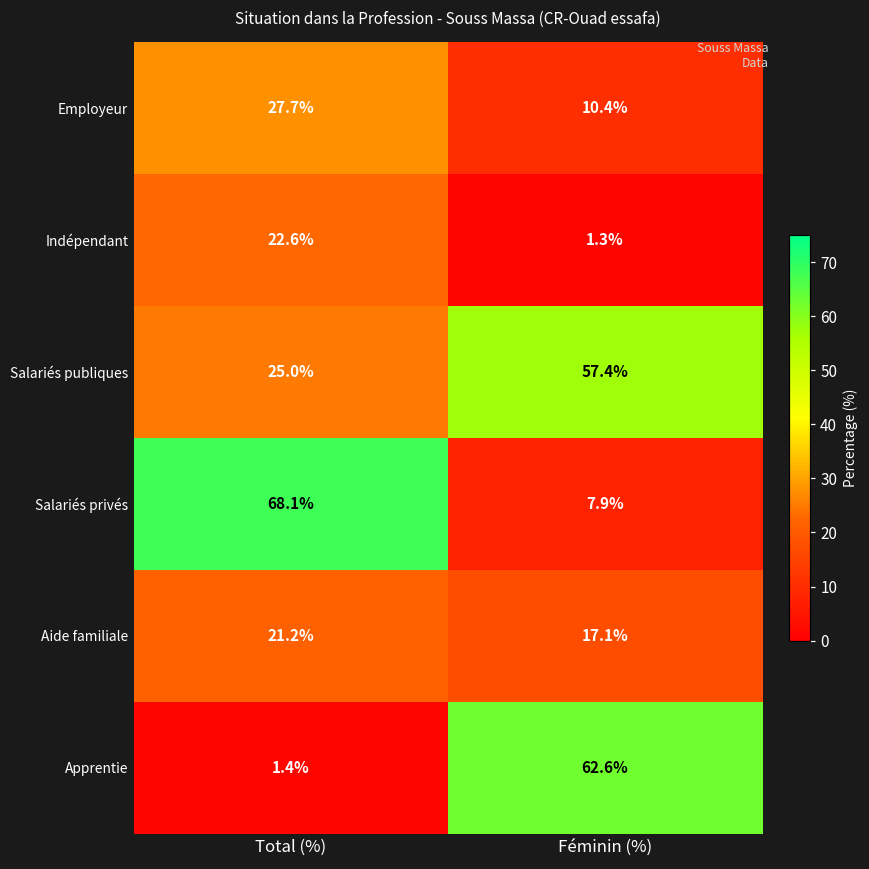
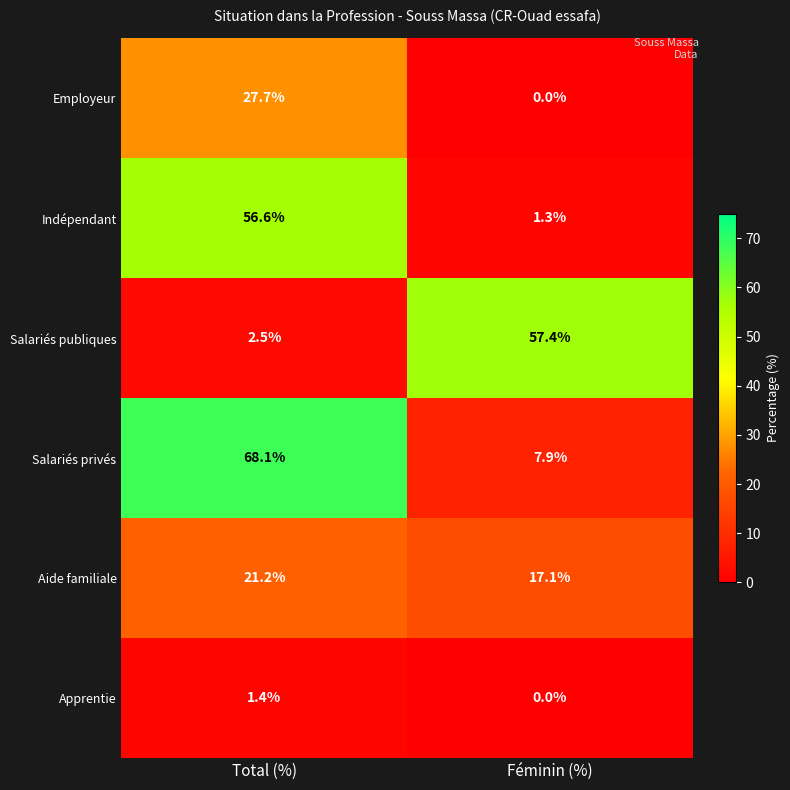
Employeur, Féminin (%): 10.4% -> 0.0%
Indépendant, Total (%): 22.6% -> 56.6%
Salariés publiques, Total (%): 25.0% -> 2.5%
Apprentie, Féminin (%): 62.6% -> 0.0%
